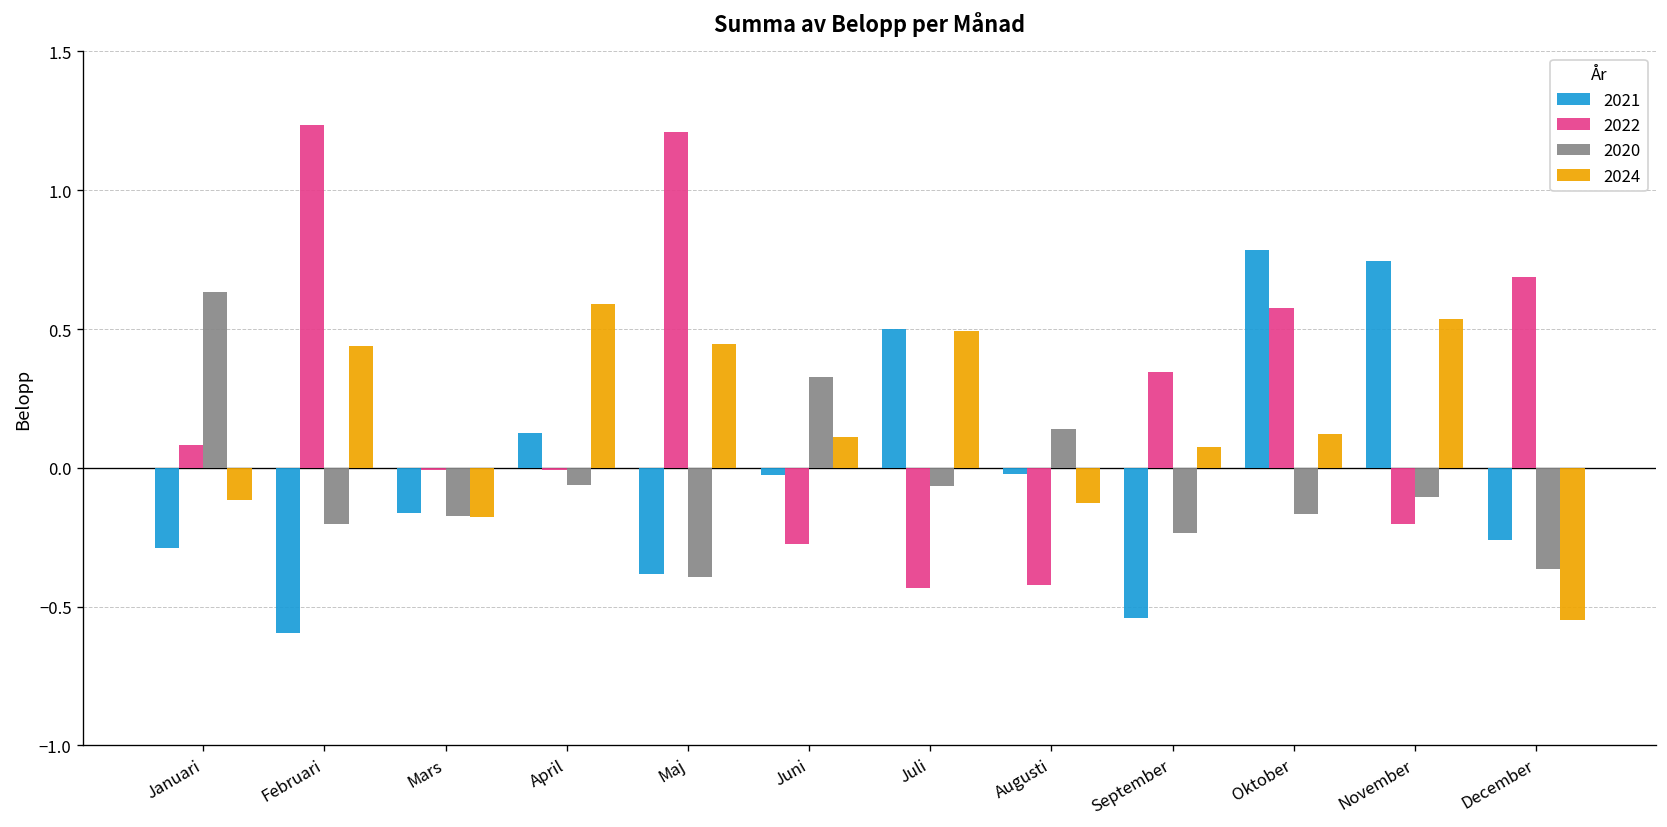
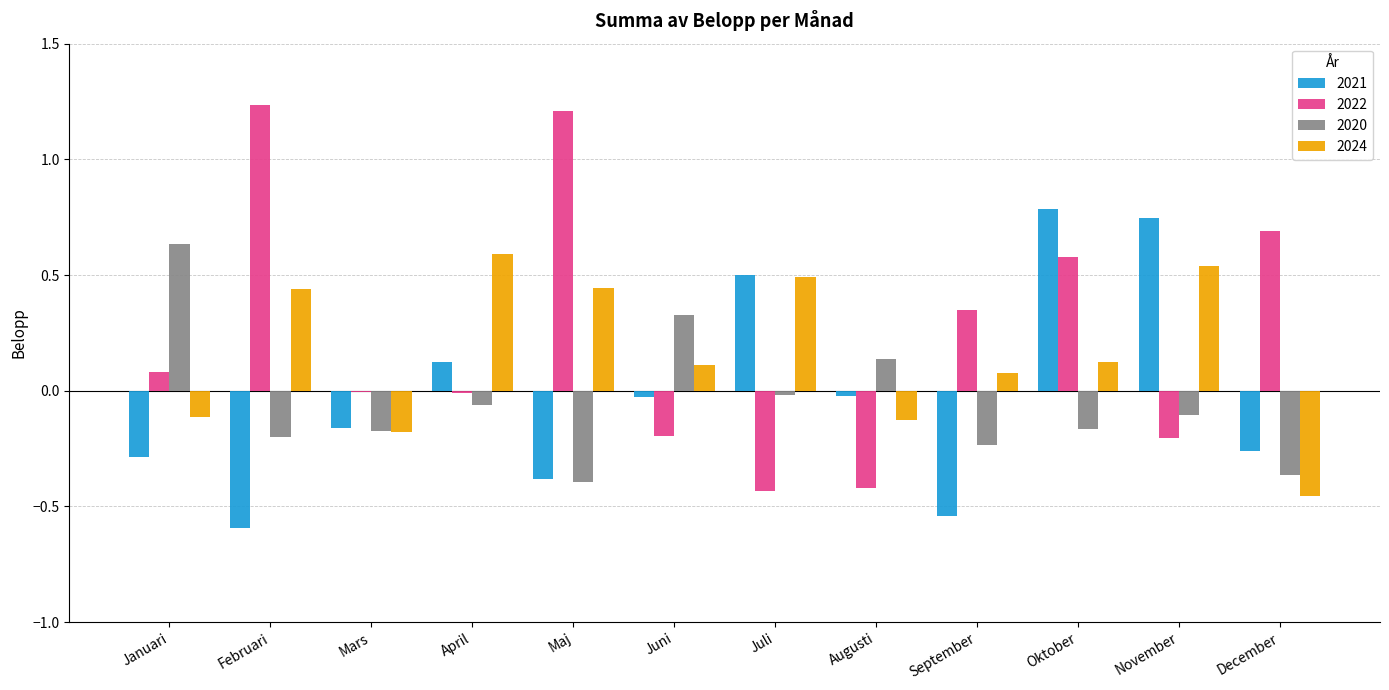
2022, Juni: -0.27 -> -0.20
2020, Juli: -0.07 -> -0.02
2024, December: -0.55 -> -0.45
